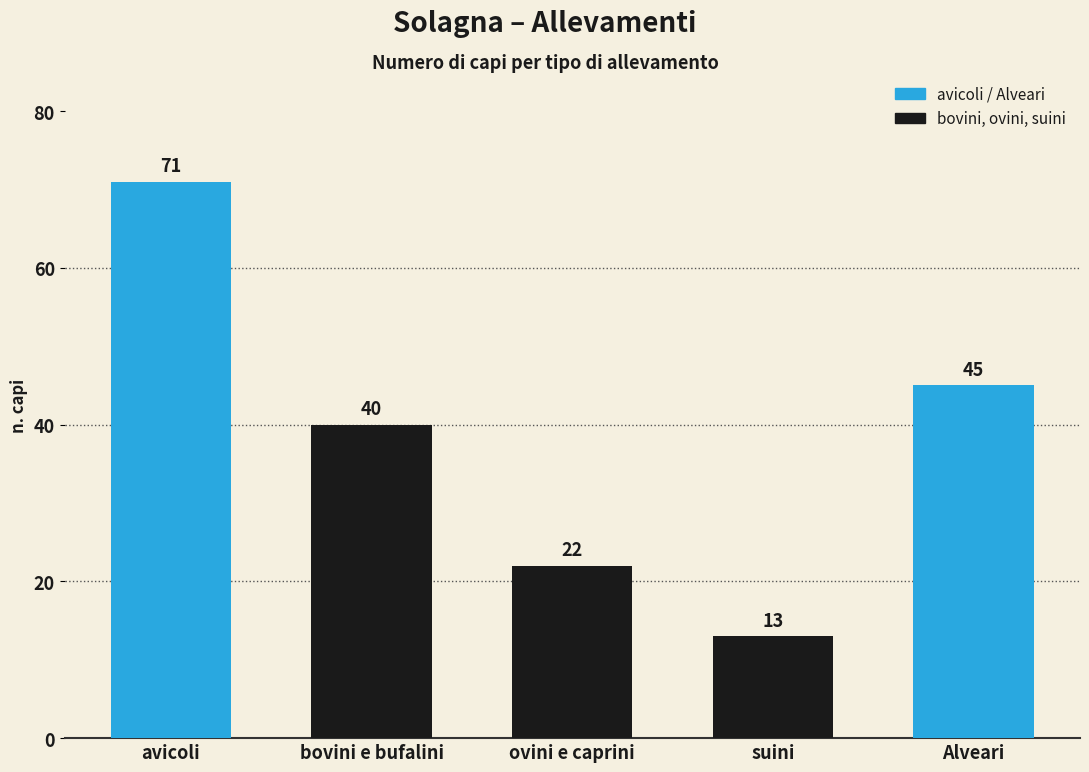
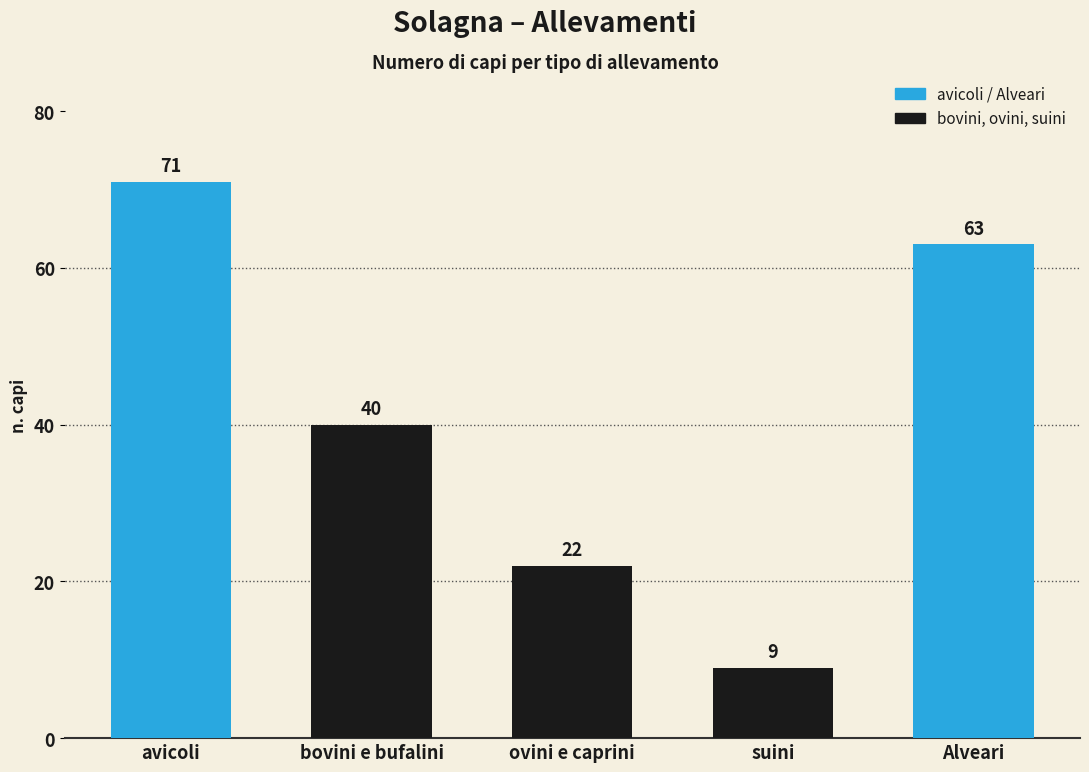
suini: 13 -> 9
Alveari: 45 -> 63
